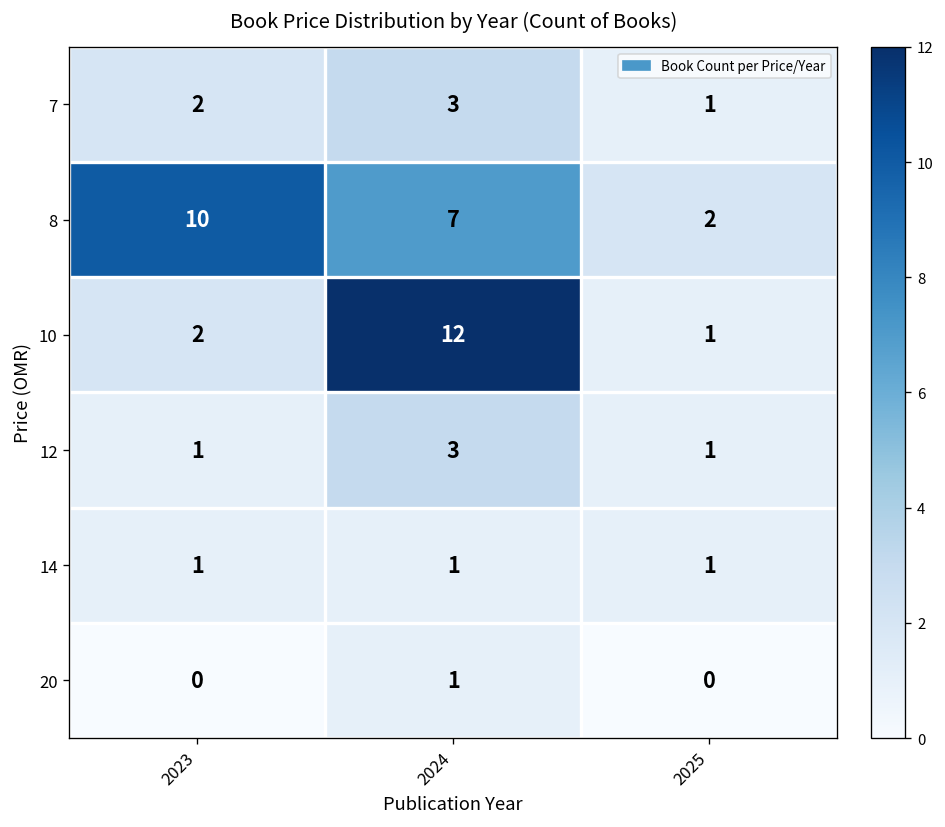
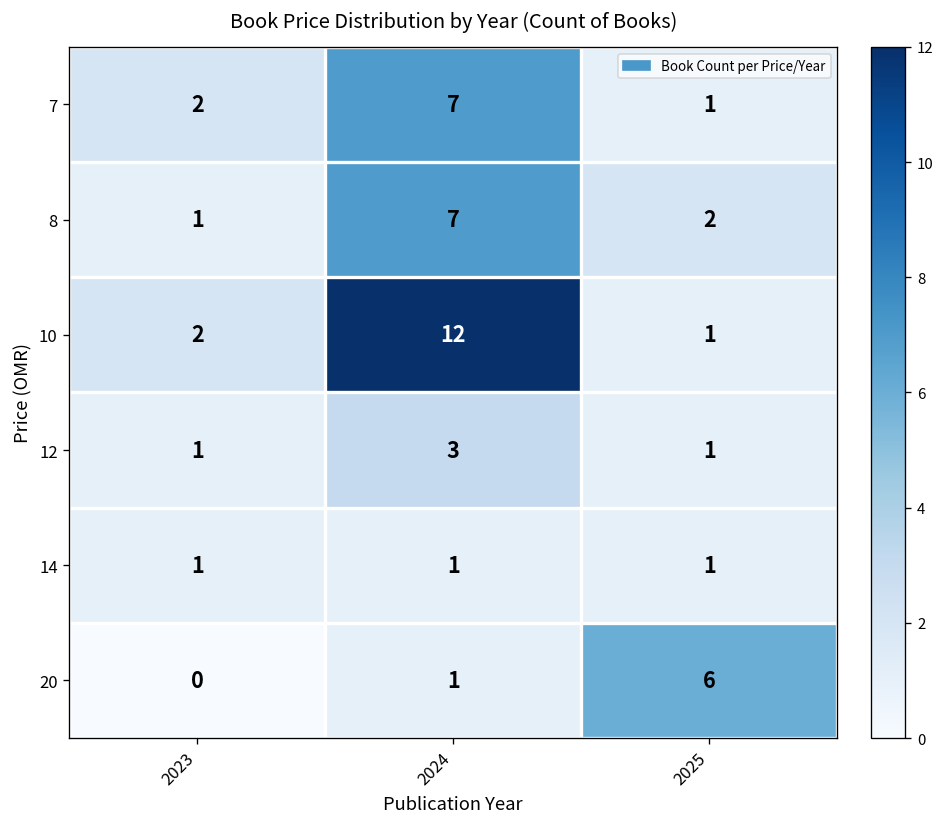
7, 2024: 3 -> 7
8, 2023: 10 -> 1
20, 2025: 0 -> 6
